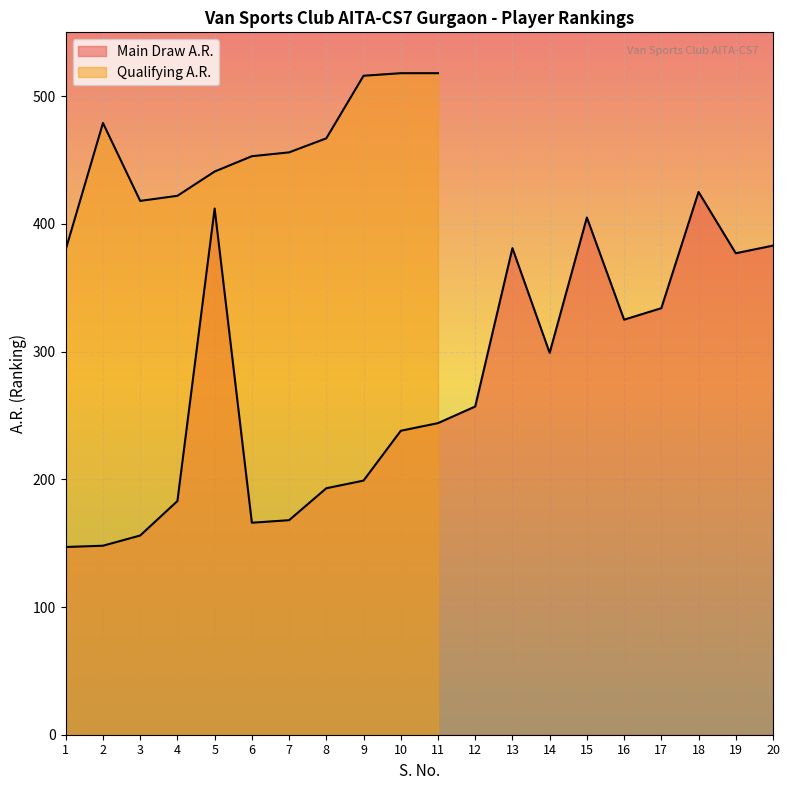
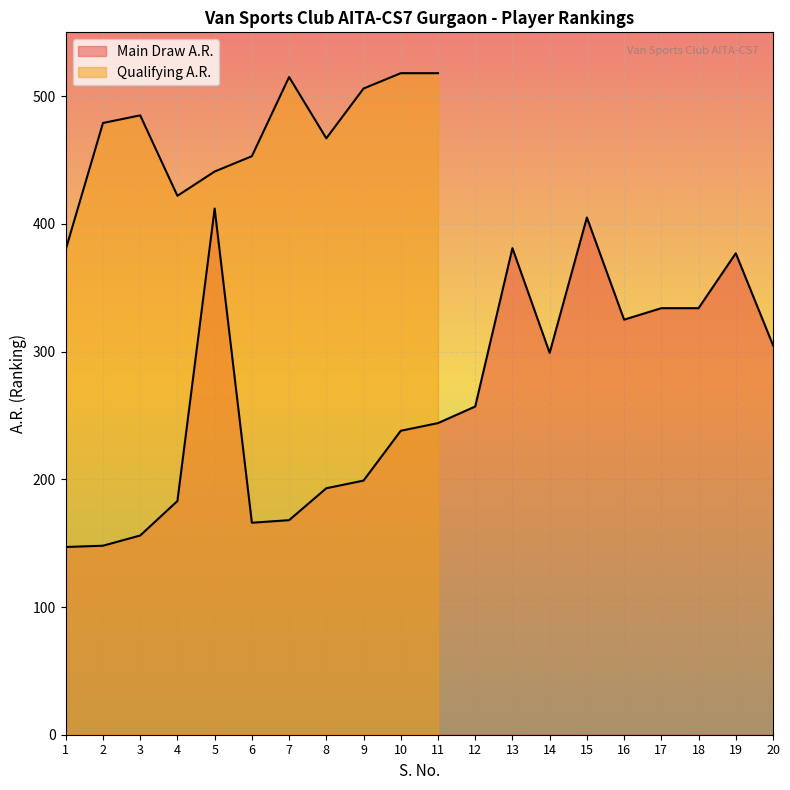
Qualifying A.R., 3: 418 -> 485
Qualifying A.R., 7: 456 -> 515
Qualifying A.R., 9: 516 -> 506
Main Draw A.R., 18: 425 -> 334
Main Draw A.R., 20: 383 -> 305
